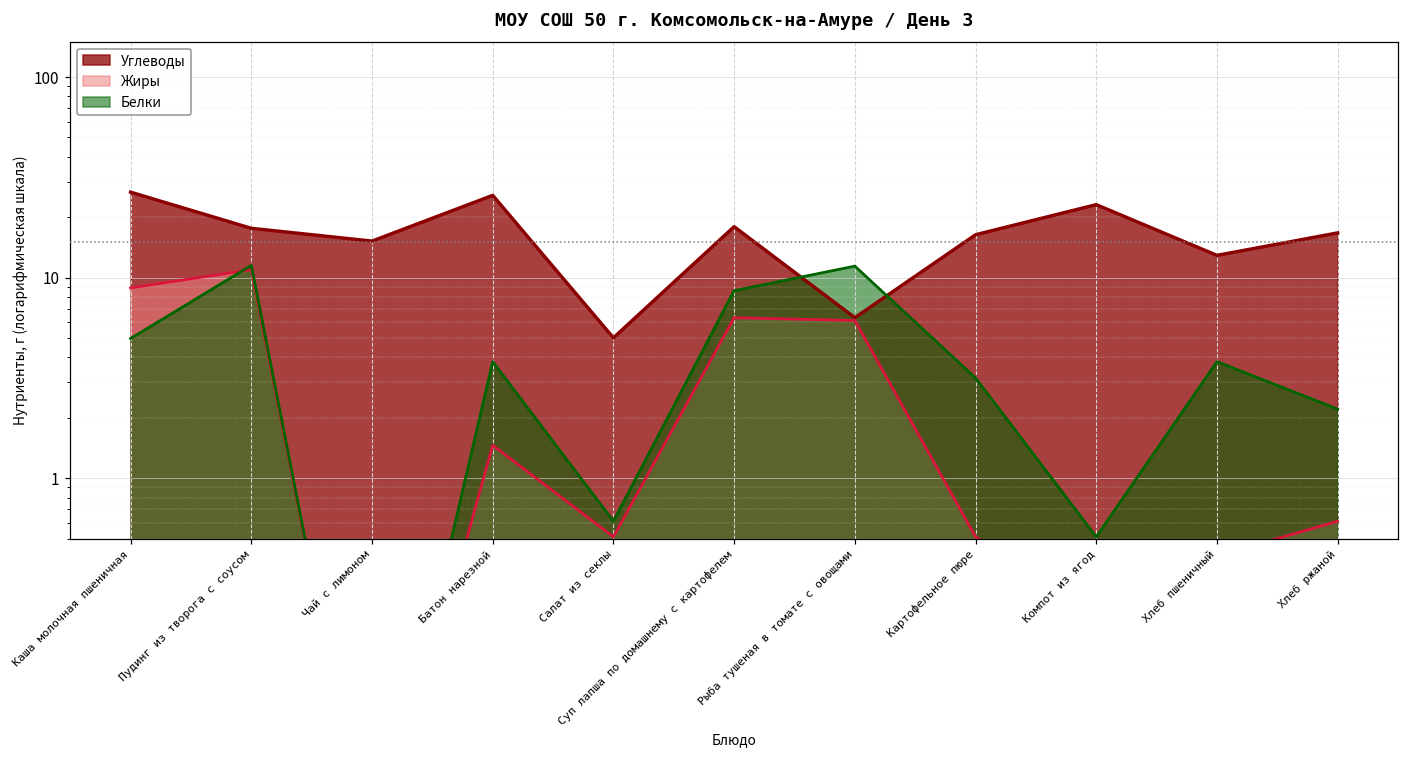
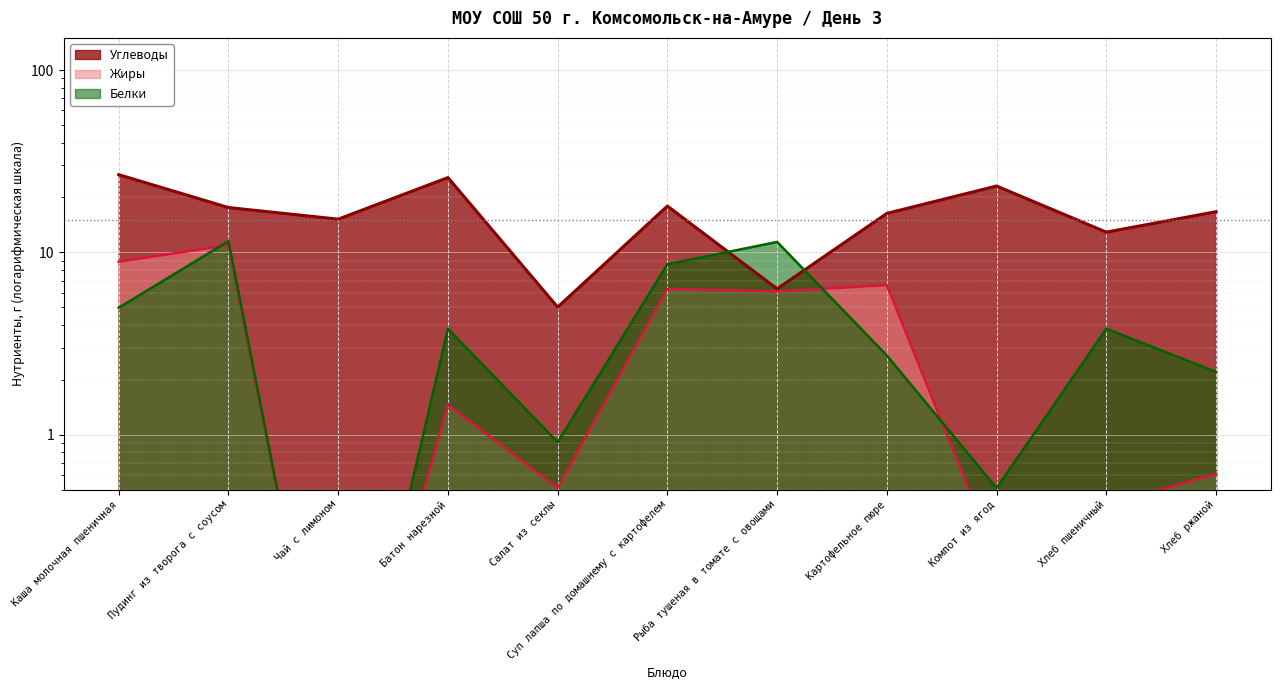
Белки, Салат из секлы: 0.61 -> 0.9
Жиры, Картофельное пюре: 0.51 -> 6.6
Белки, Картофельное пюре: 3.2 -> 2.7
